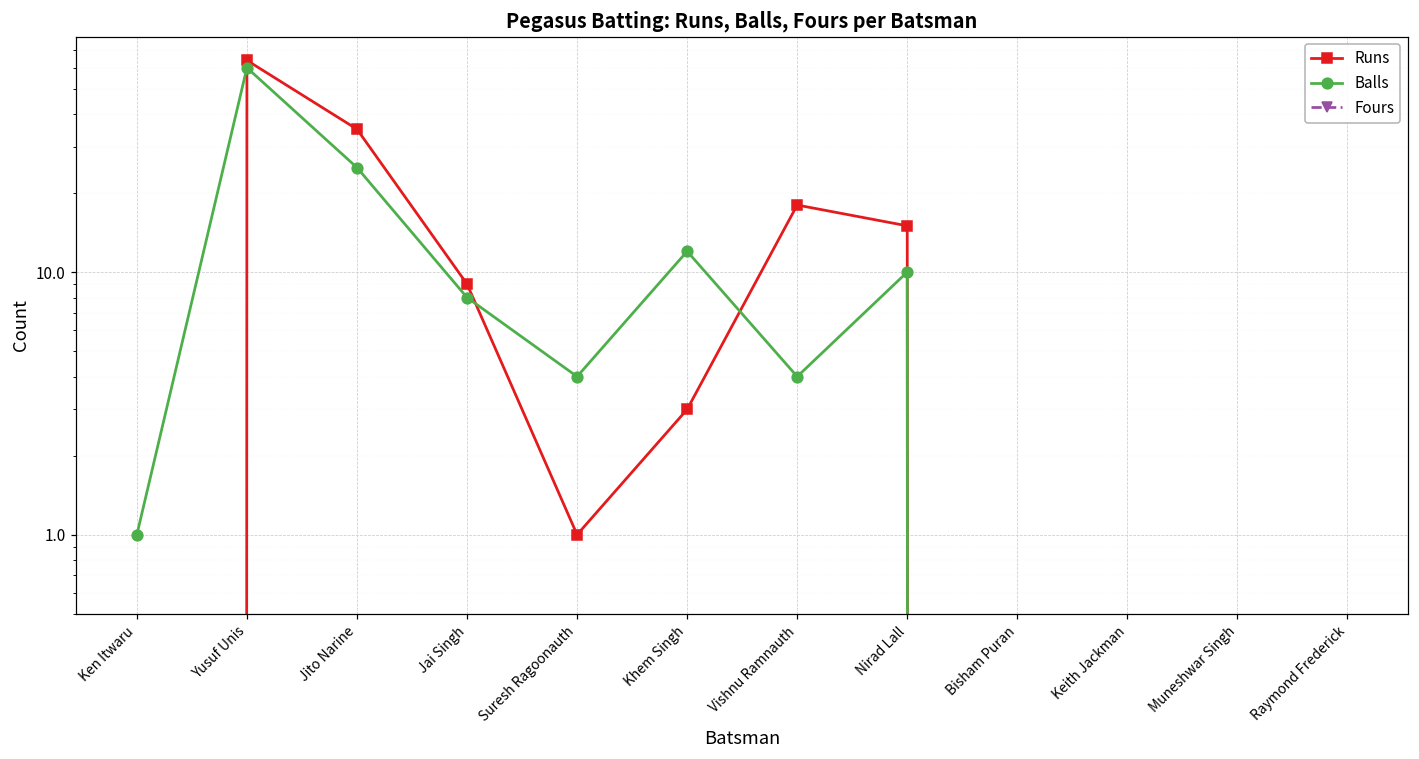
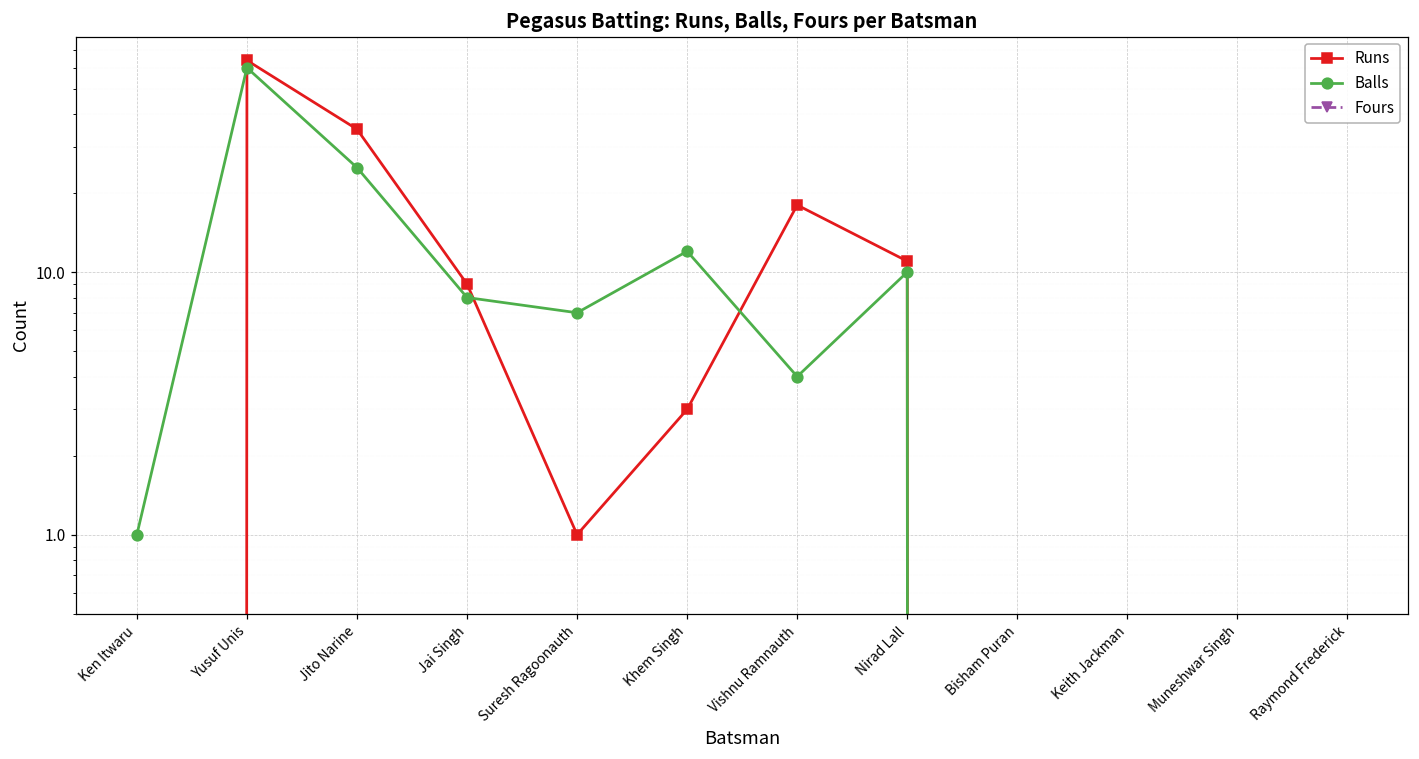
Balls, Suresh Ragoonauth: 4 -> 7
Runs, Nirad Lall: 15 -> 11
